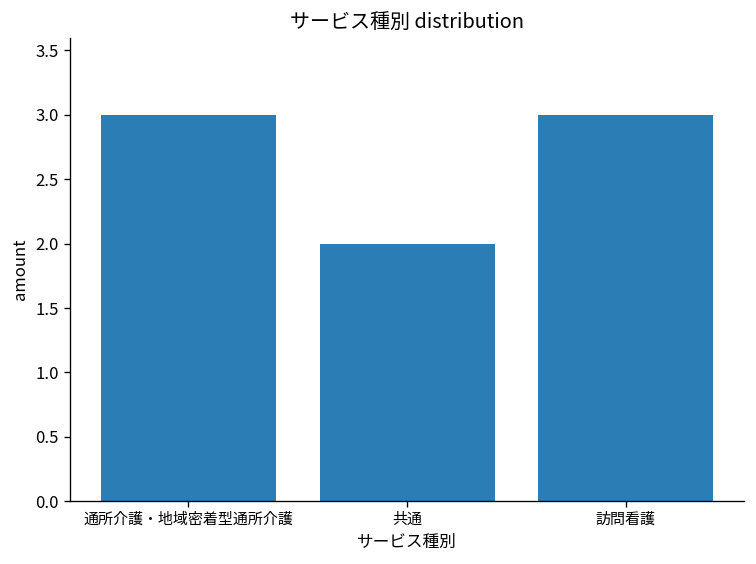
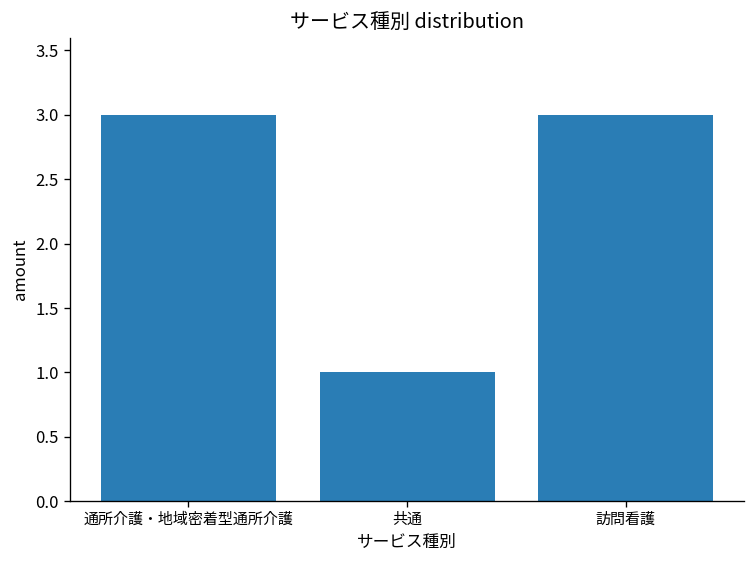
共通: 2 -> 1
